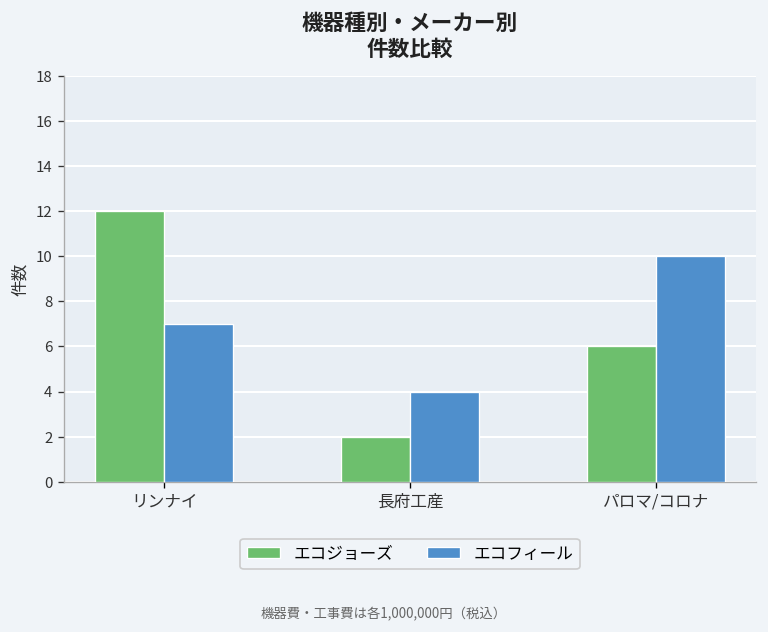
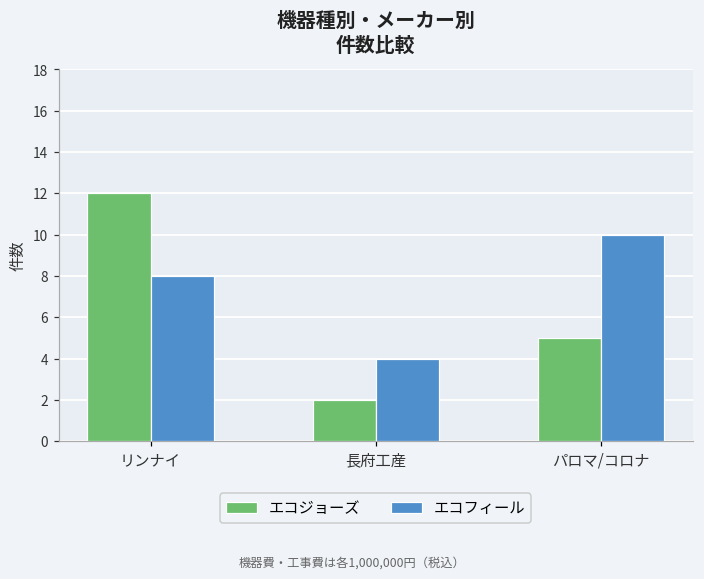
エコフィール, リンナイ: 7 -> 8
エコジョーズ, パロマ/コロナ: 6 -> 5
